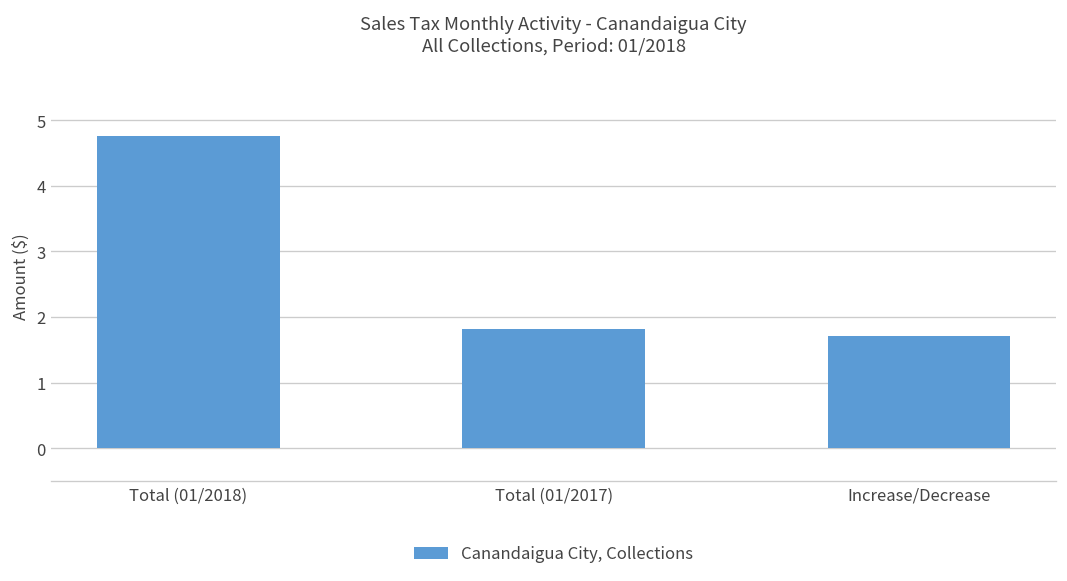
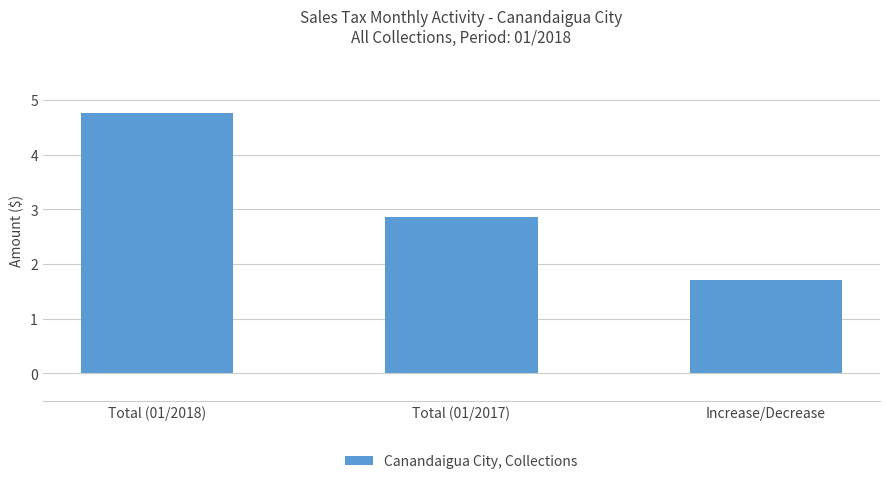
Total (01/2017): 1.8 -> 2.9
